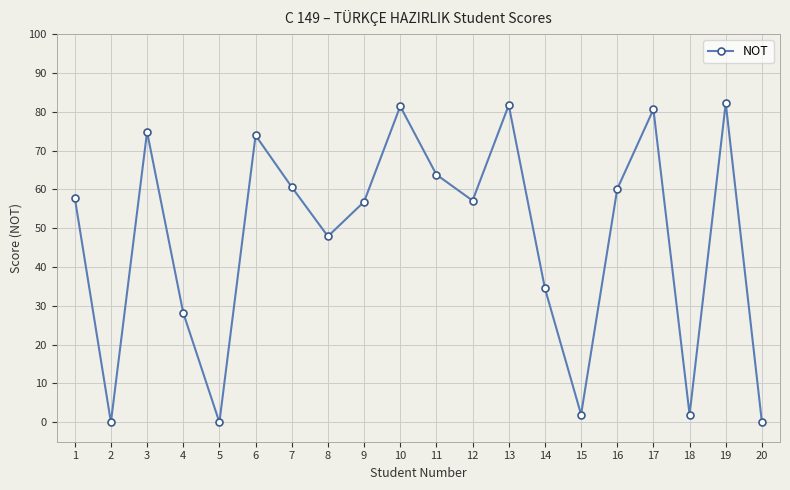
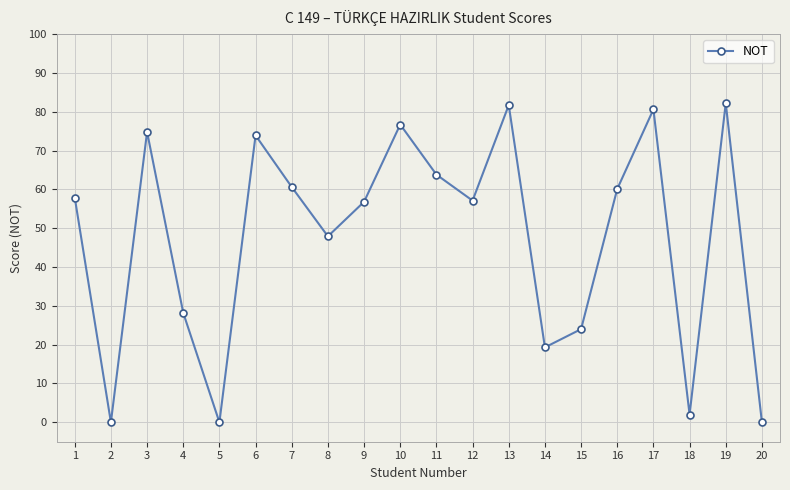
10: 81 -> 77
14: 35 -> 19
15: 2 -> 24
